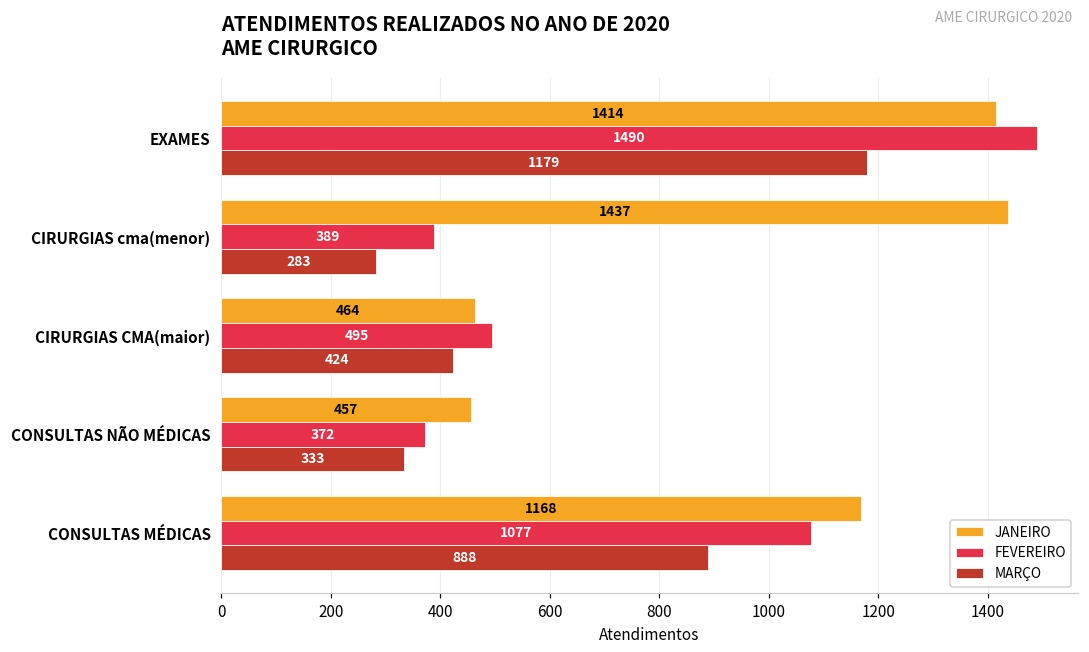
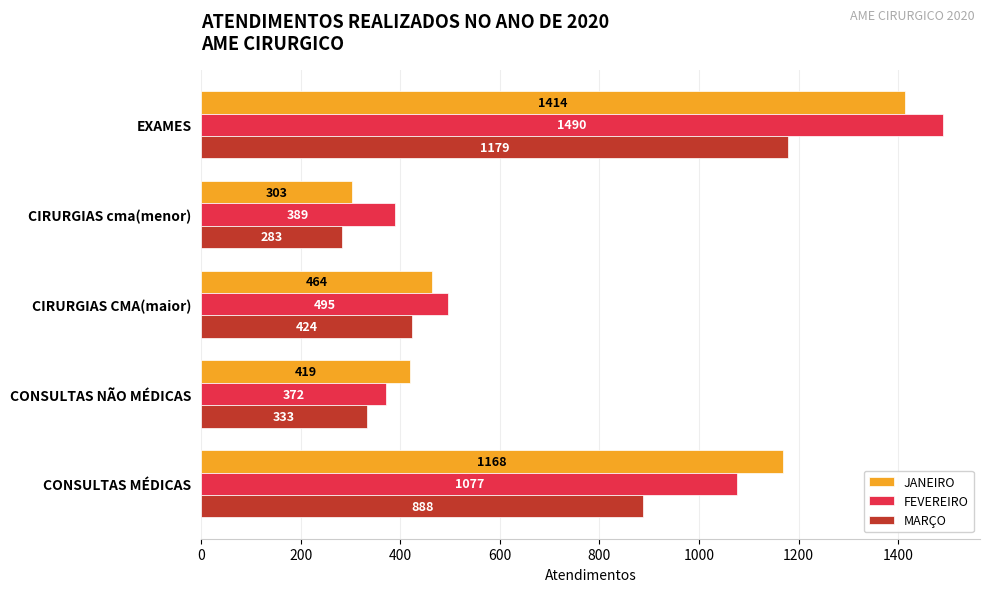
JANEIRO, CIRURGIAS cma(menor): 1437 -> 303
JANEIRO, CONSULTAS NÃO MÉDICAS: 457 -> 419
